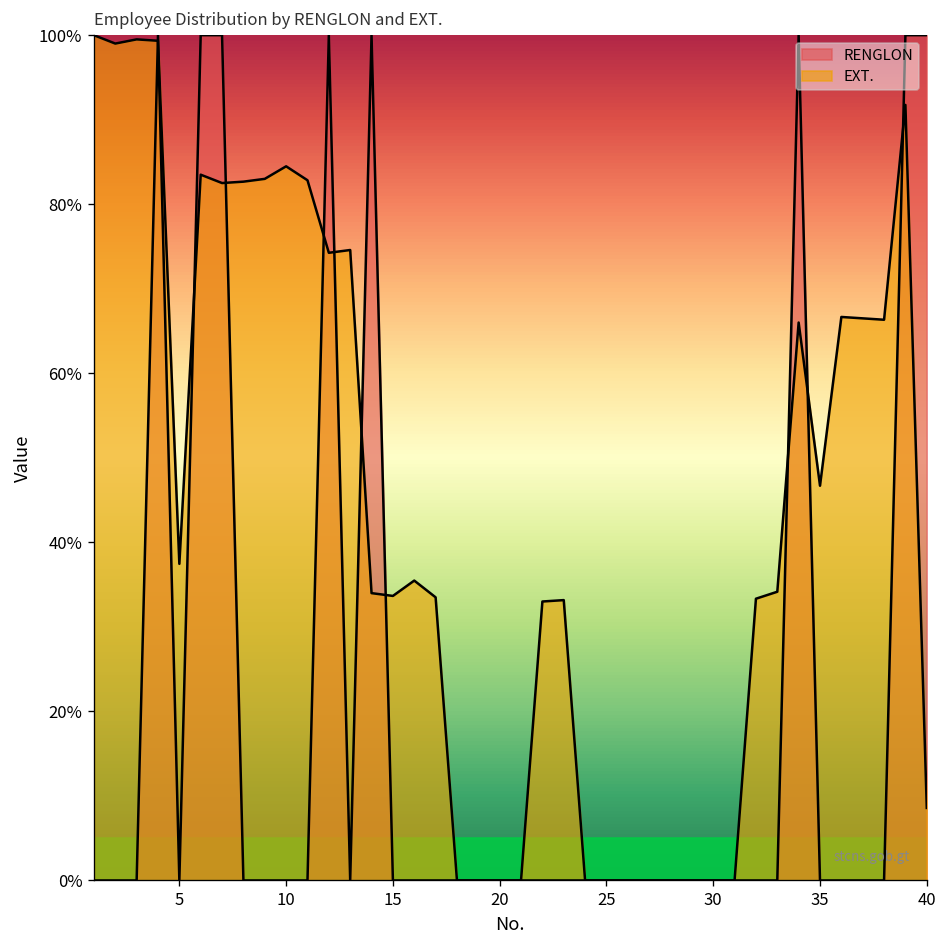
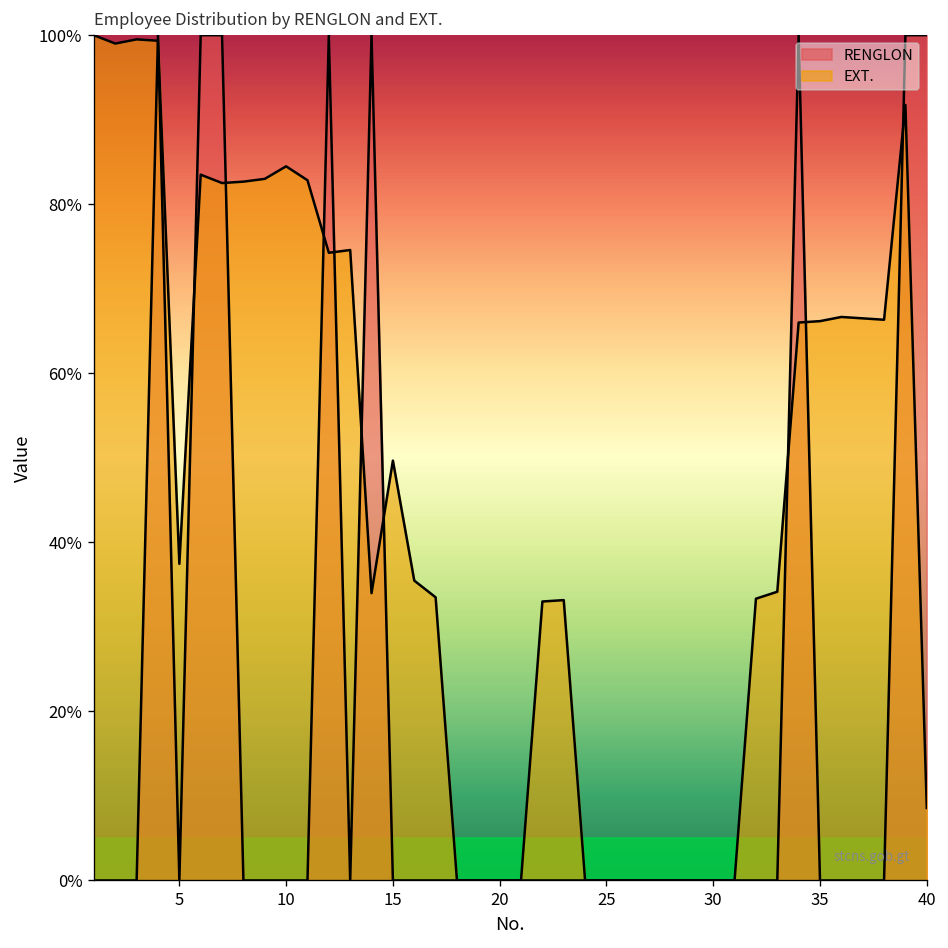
EXT., 15: 34% -> 50%
EXT., 35: 47% -> 66%
